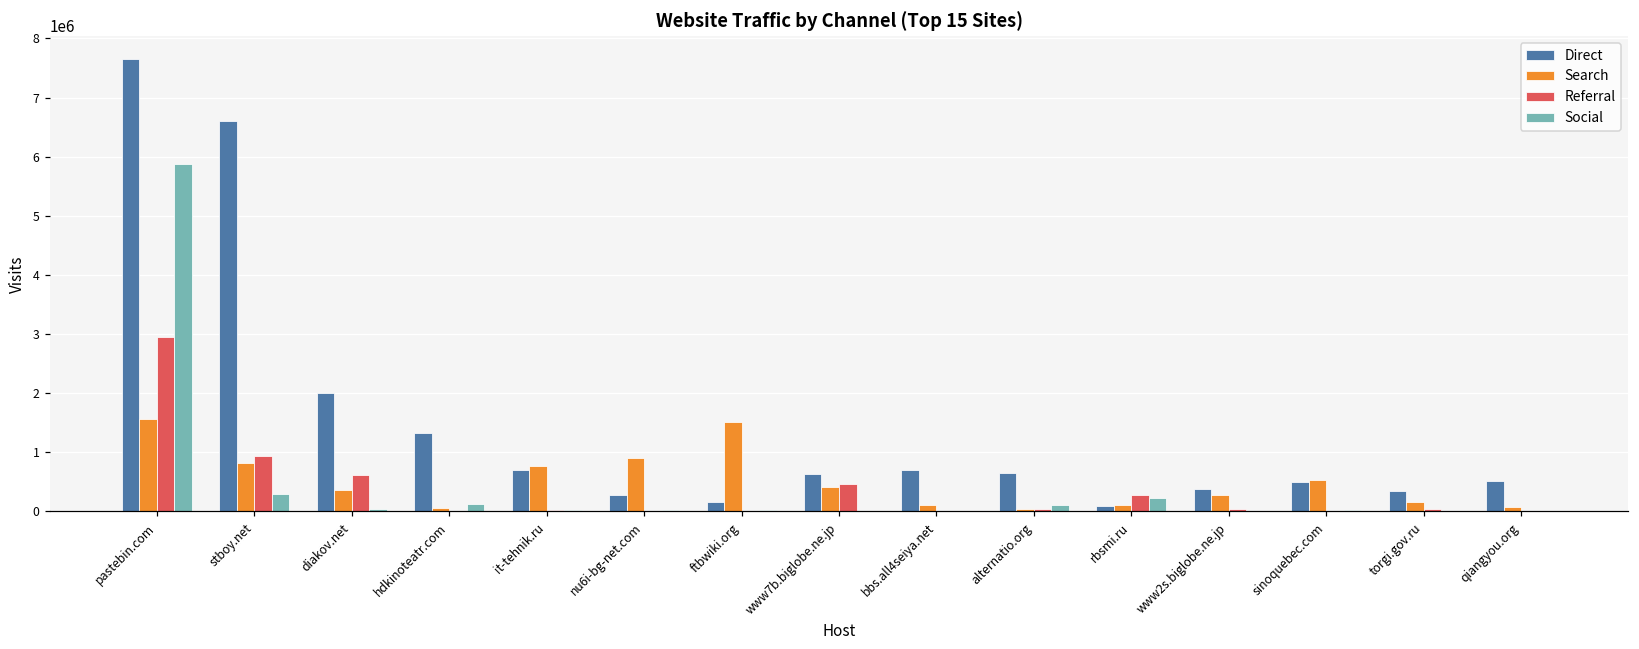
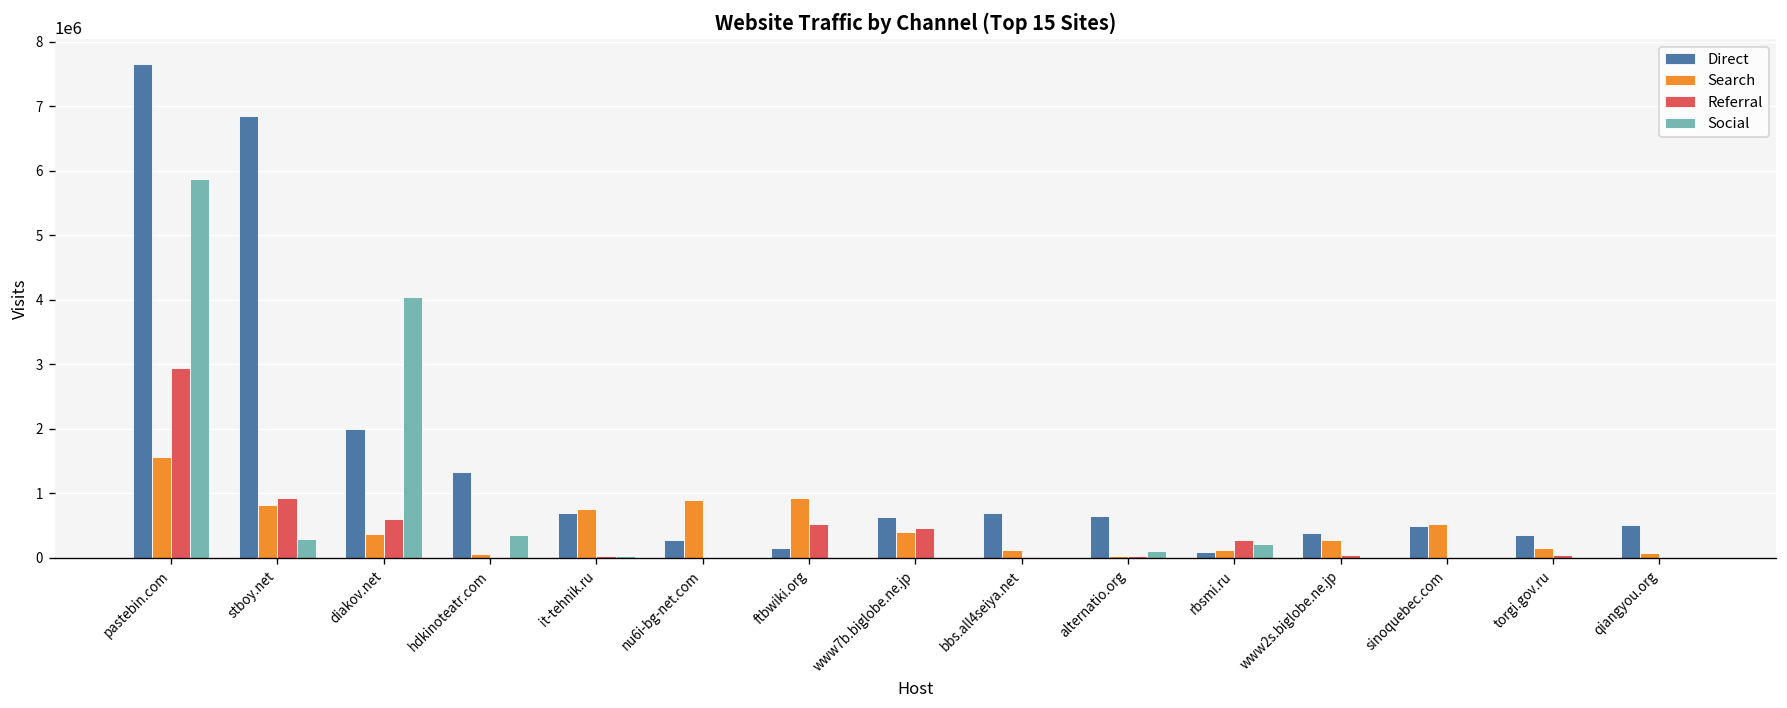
Direct, stboy.net: 6600000 -> 6900000
Social, diakov.net: 0 -> 4100000
Social, hdkinoteatr.com: 100000 -> 400000
Search, ftbwiki.org: 1500000 -> 900000
Referral, ftbwiki.org: 0 -> 500000
